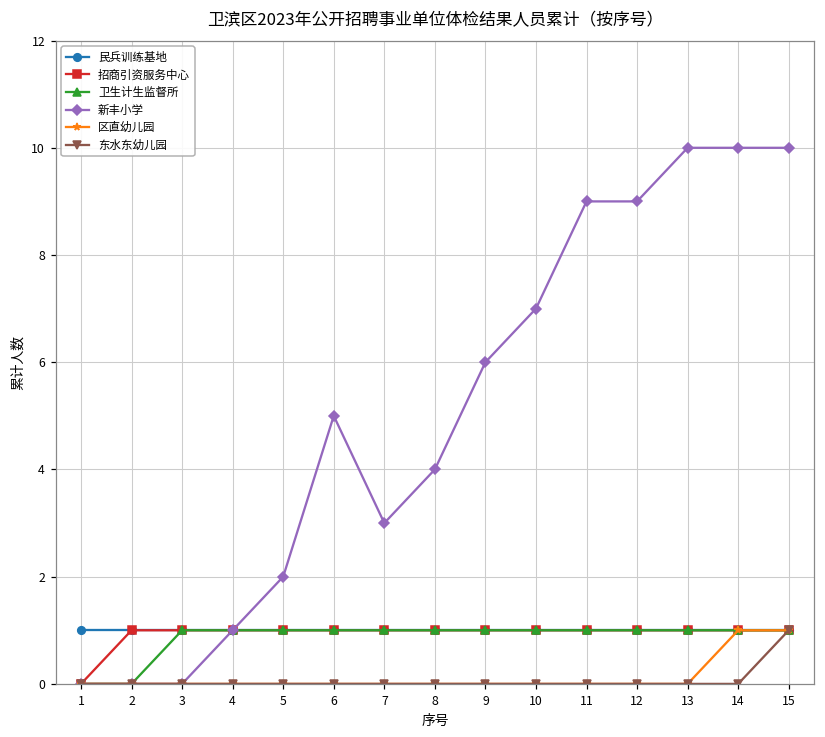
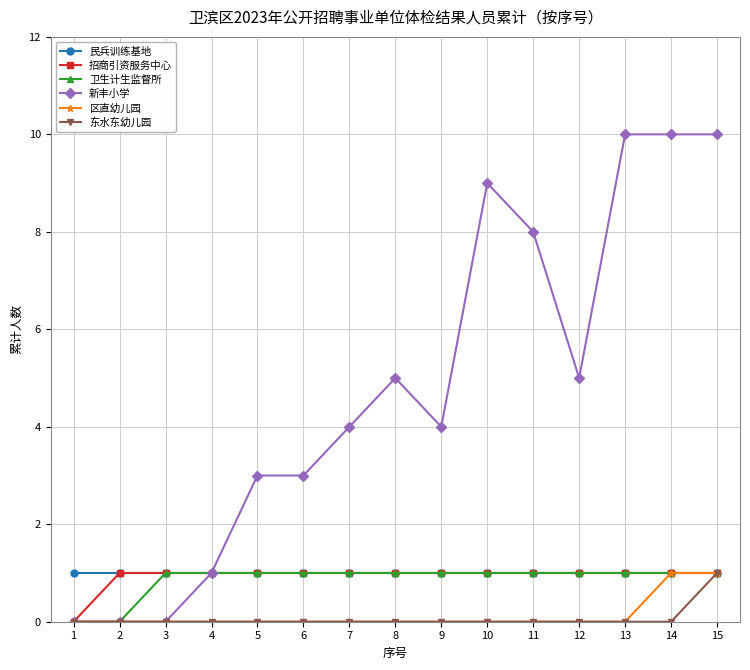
新丰小学, 5: 2 -> 3
新丰小学, 6: 5 -> 3
新丰小学, 7: 3 -> 4
新丰小学, 8: 4 -> 5
新丰小学, 9: 6 -> 4
新丰小学, 10: 7 -> 9
新丰小学, 11: 9 -> 8
新丰小学, 12: 9 -> 5
